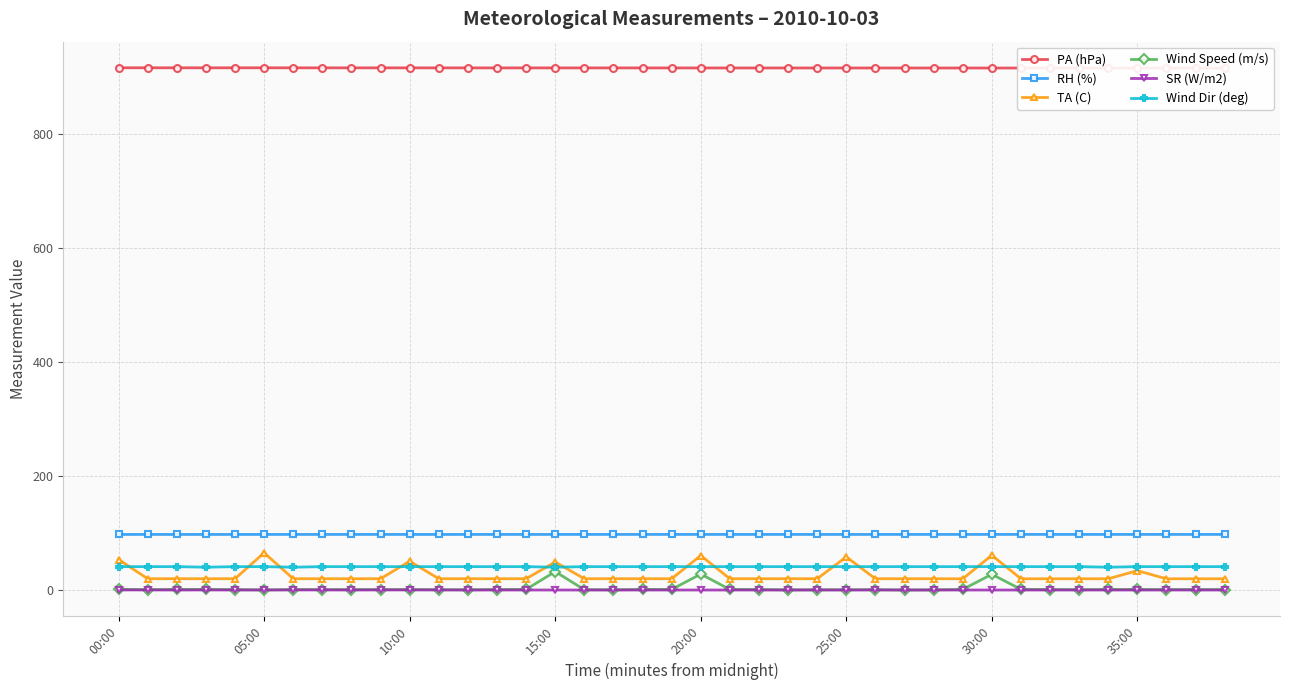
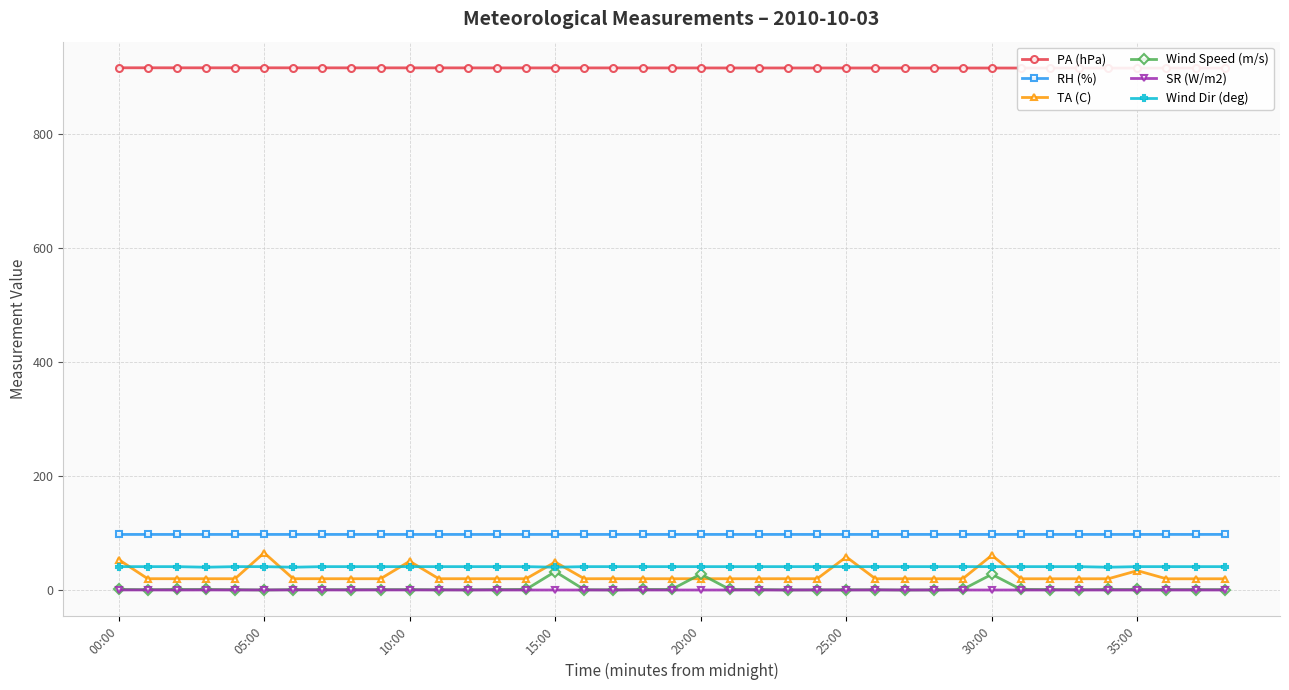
TA (C), 20:00: 60 -> 20
